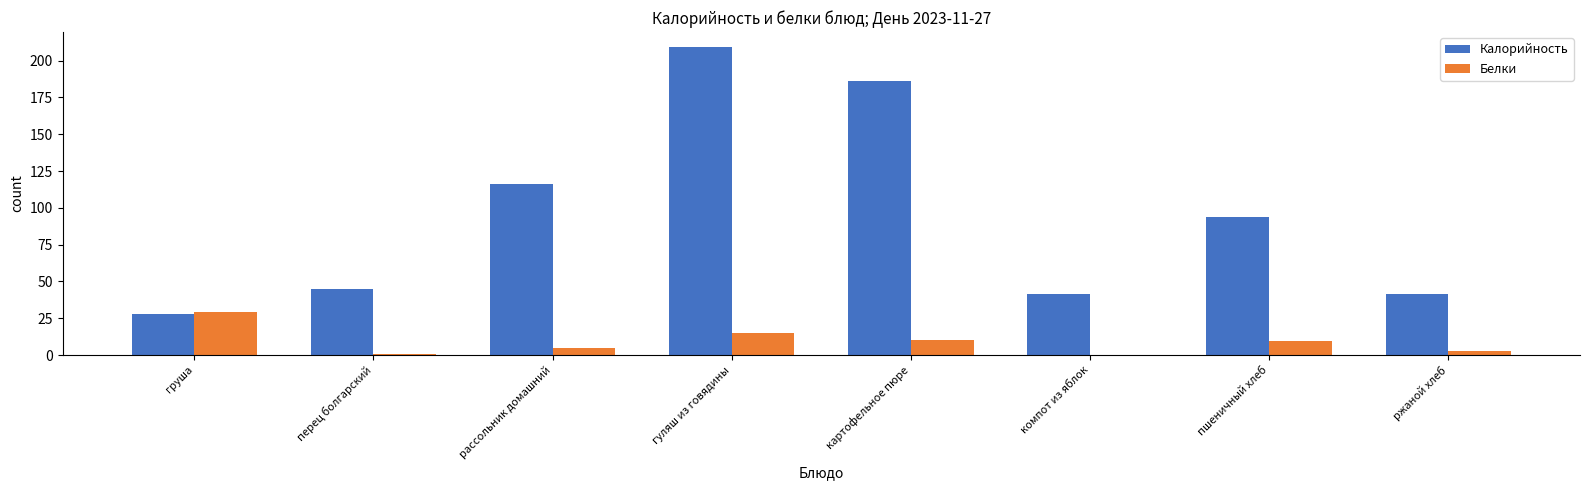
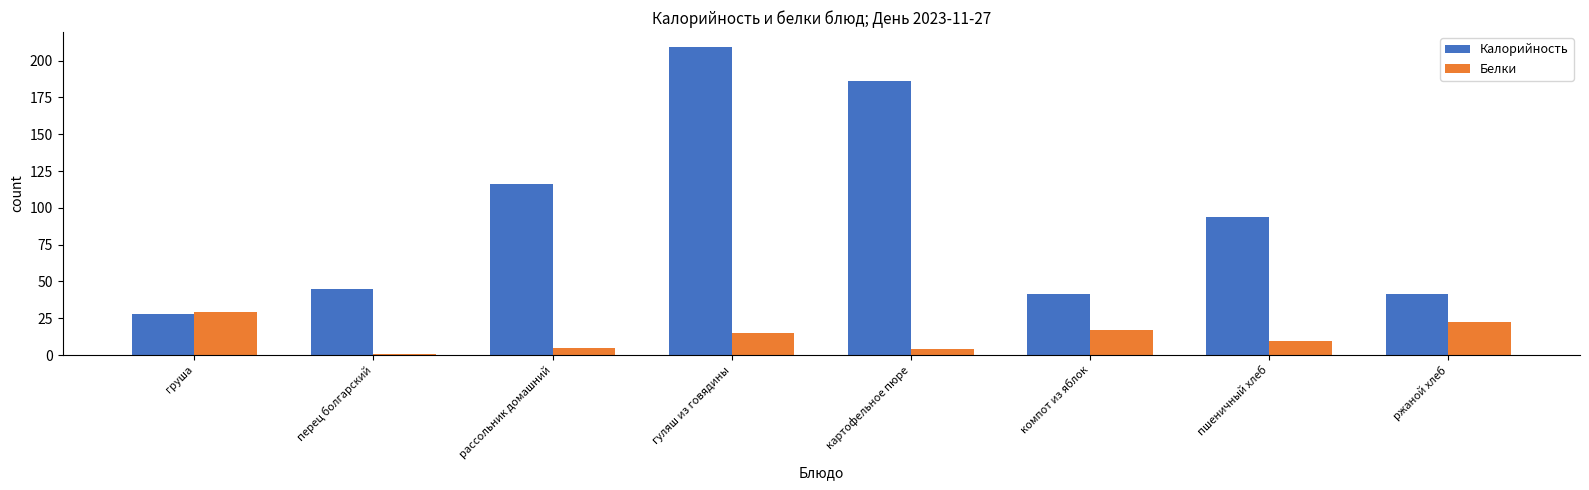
Белки, картофельное пюре: 10 -> 4
Белки, компот из яблок: 0 -> 17
Белки, ржаной хлеб: 3 -> 23
